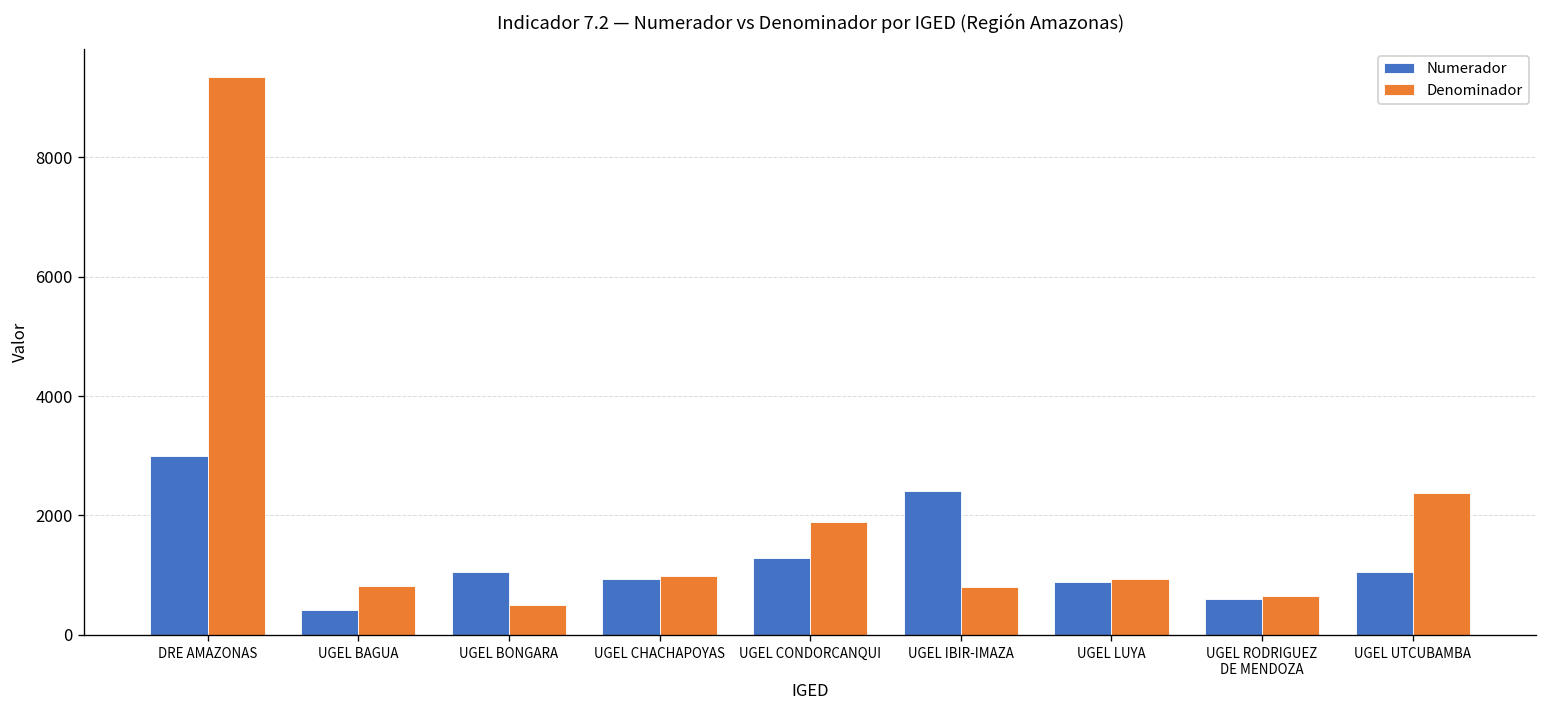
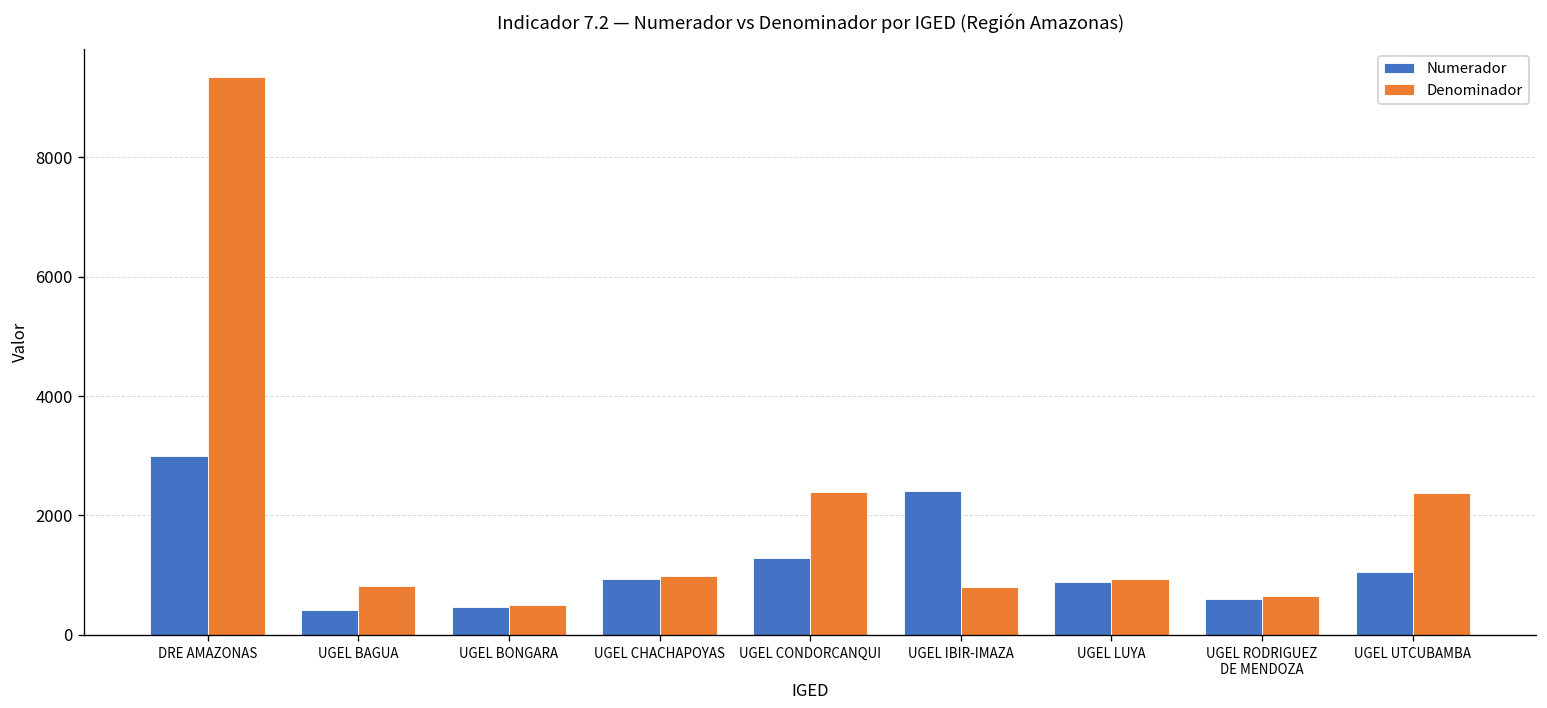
Numerador, UGEL BONGARA: 1100 -> 500
Denominador, UGEL CONDORCANQUI: 1900 -> 2400
